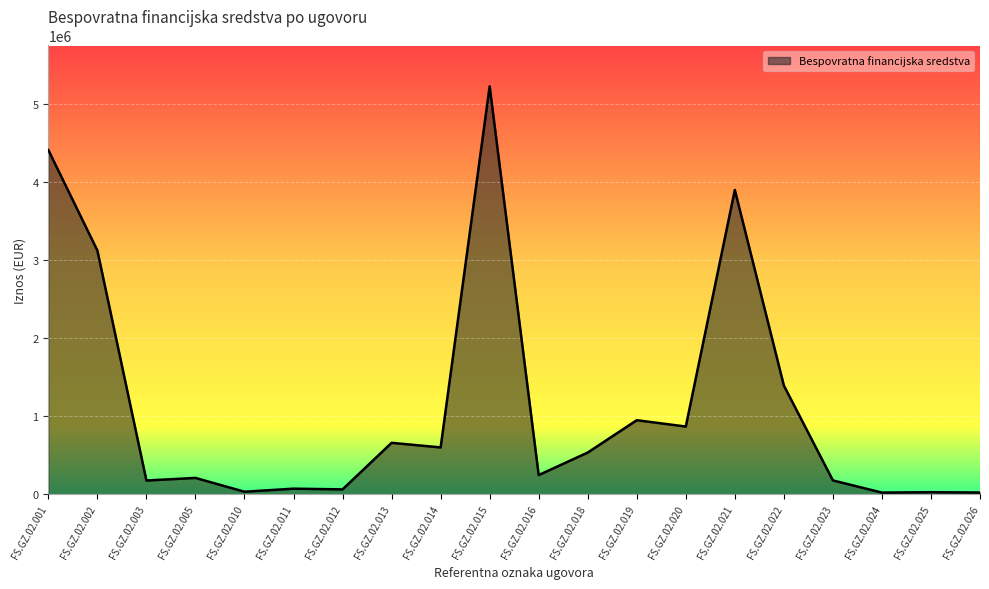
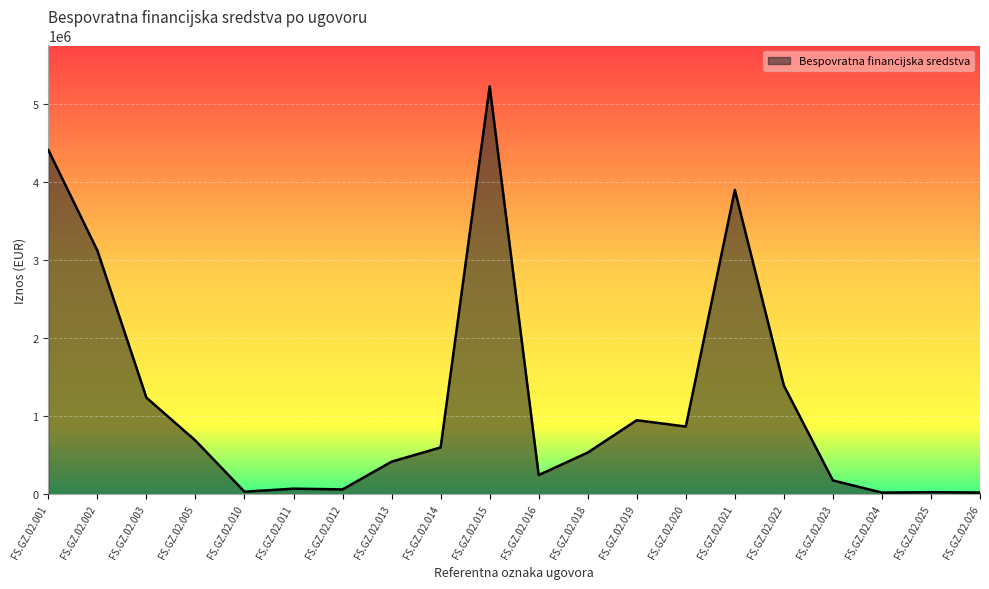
FS.GZ.02.003: 200000 -> 1200000
FS.GZ.02.005: 200000 -> 700000
FS.GZ.02.013: 700000 -> 400000
